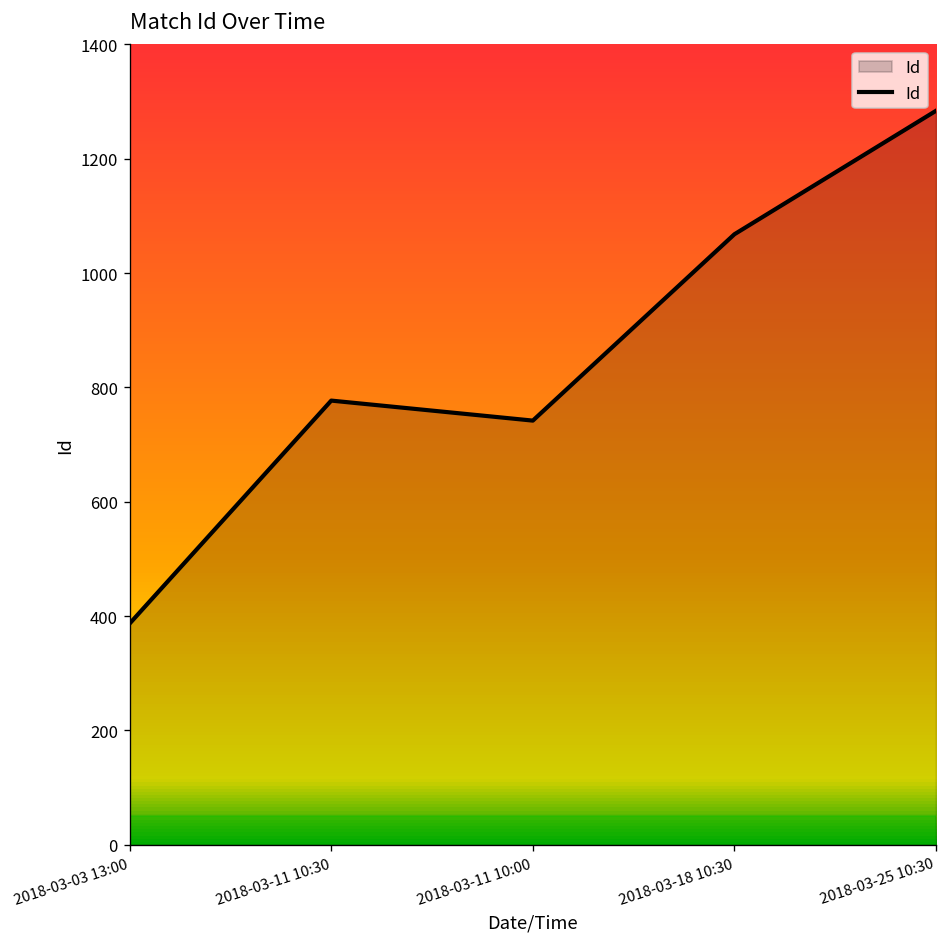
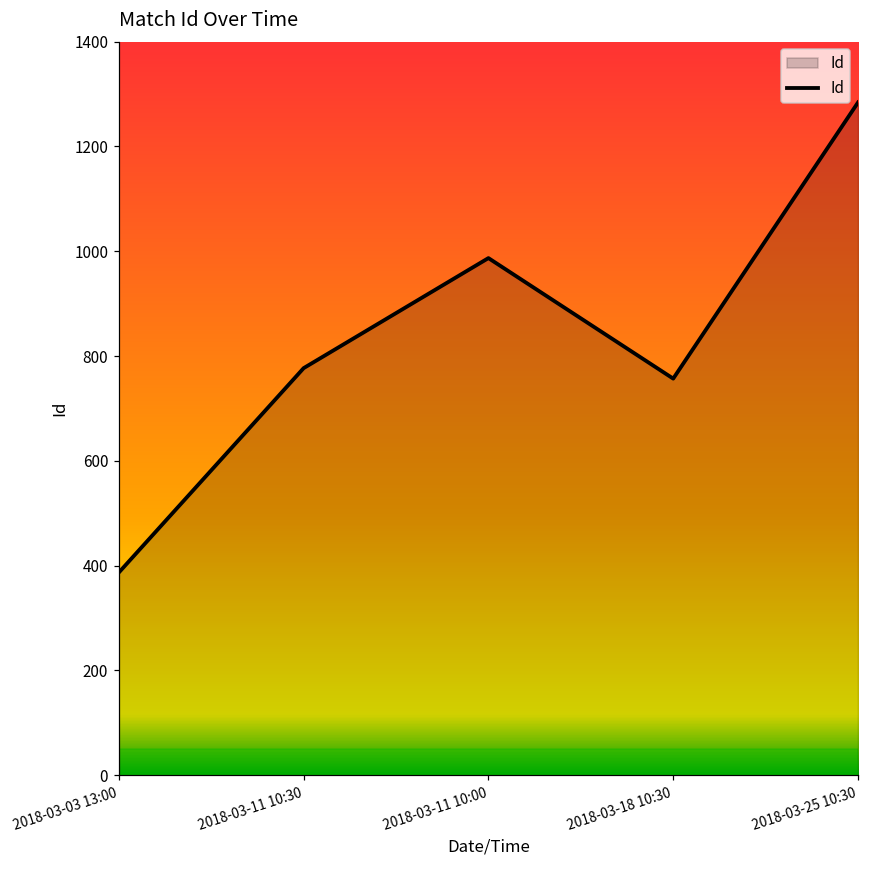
2018-03-11 10:00: 740 -> 990
2018-03-18 10:30: 1070 -> 760
